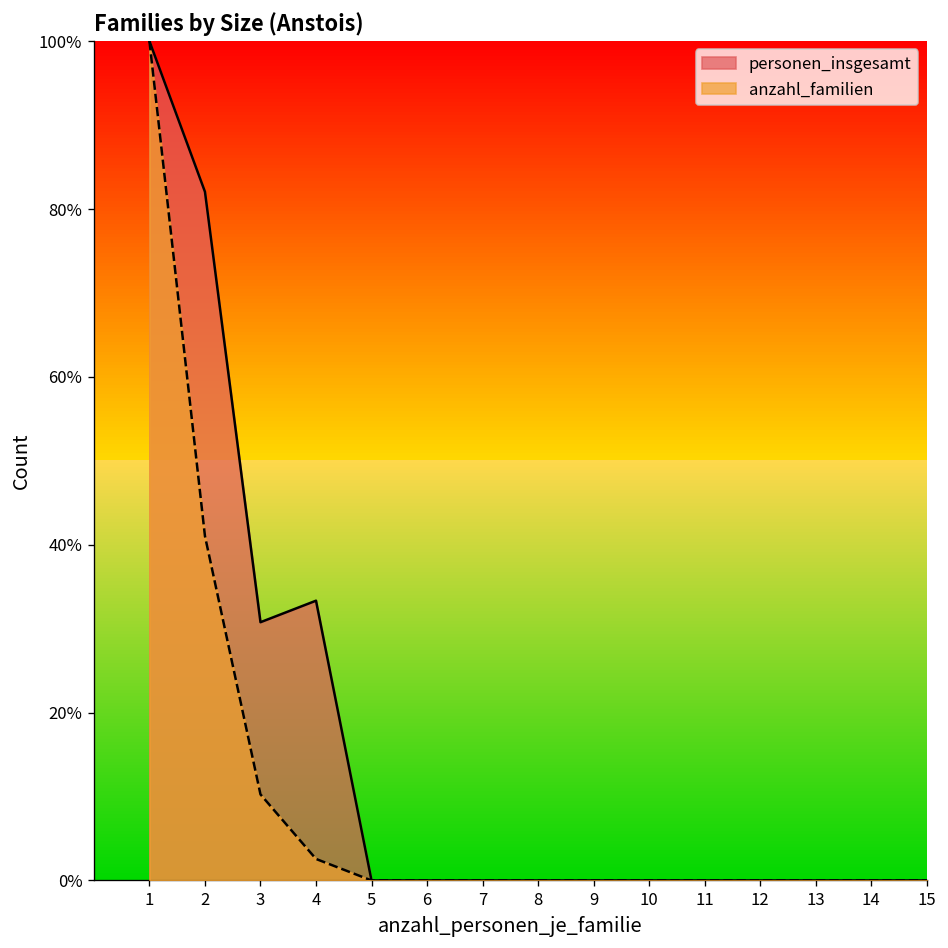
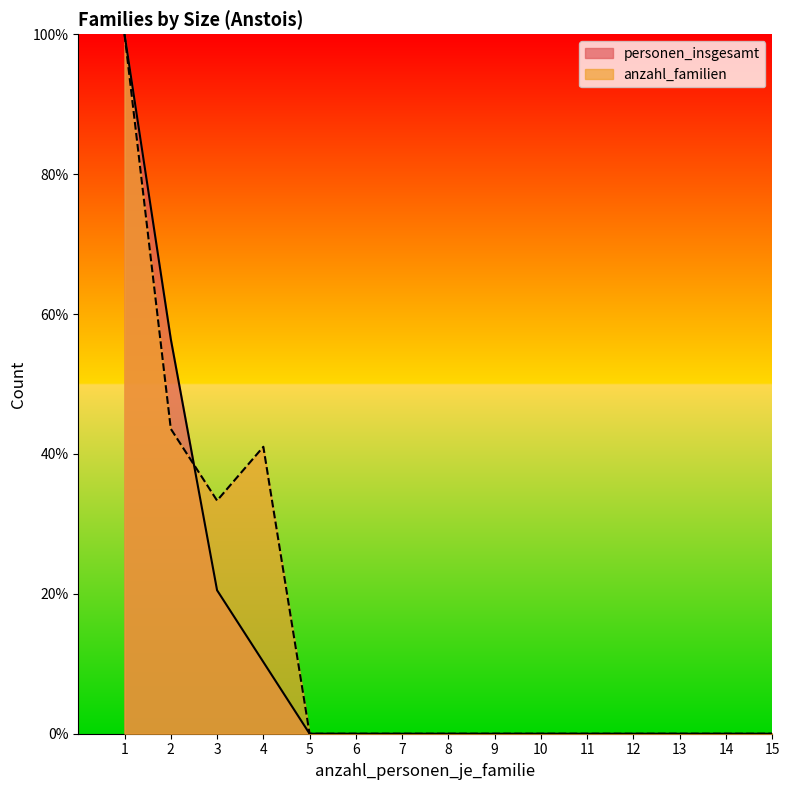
personen_insgesamt, 2: 82% -> 56%
anzahl_familien, 2: 41% -> 44%
personen_insgesamt, 3: 31% -> 21%
anzahl_familien, 3: 10% -> 33%
personen_insgesamt, 4: 33% -> 10%
anzahl_familien, 4: 3% -> 41%
